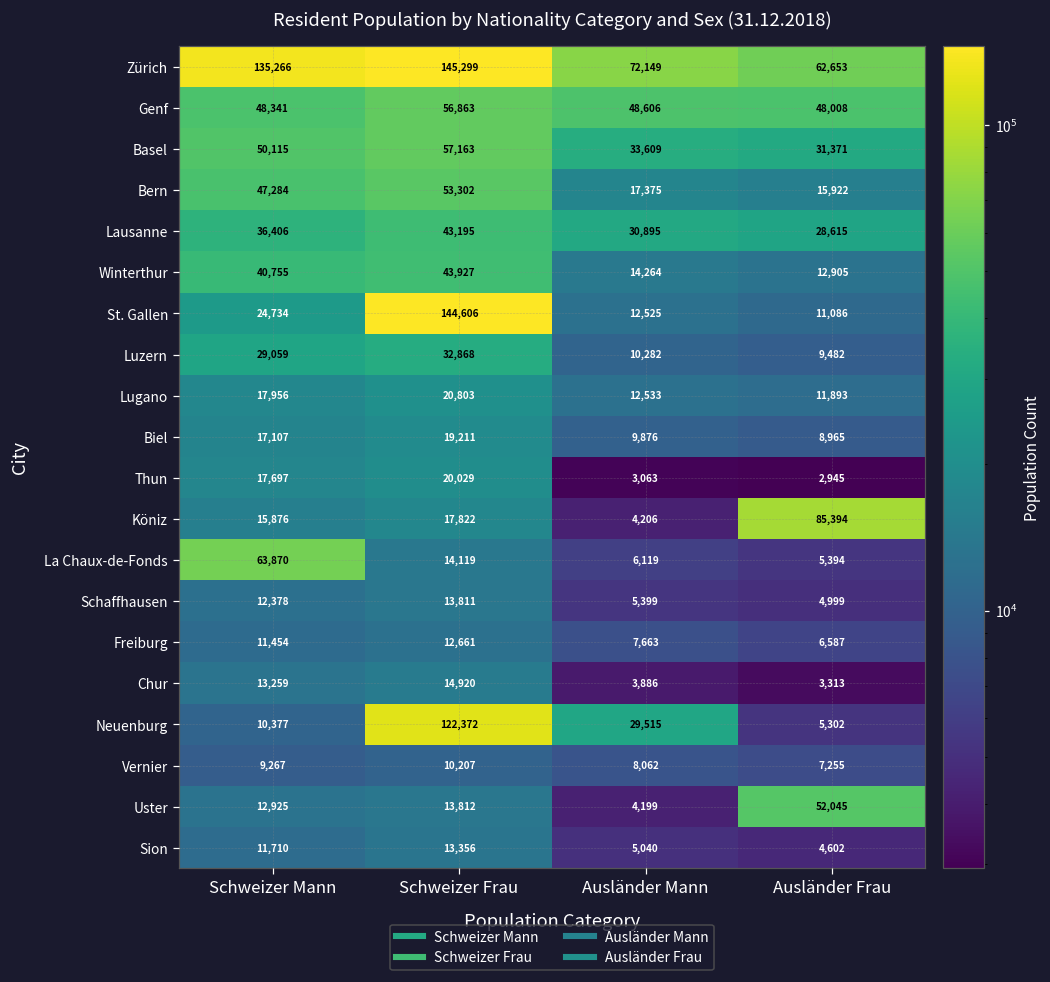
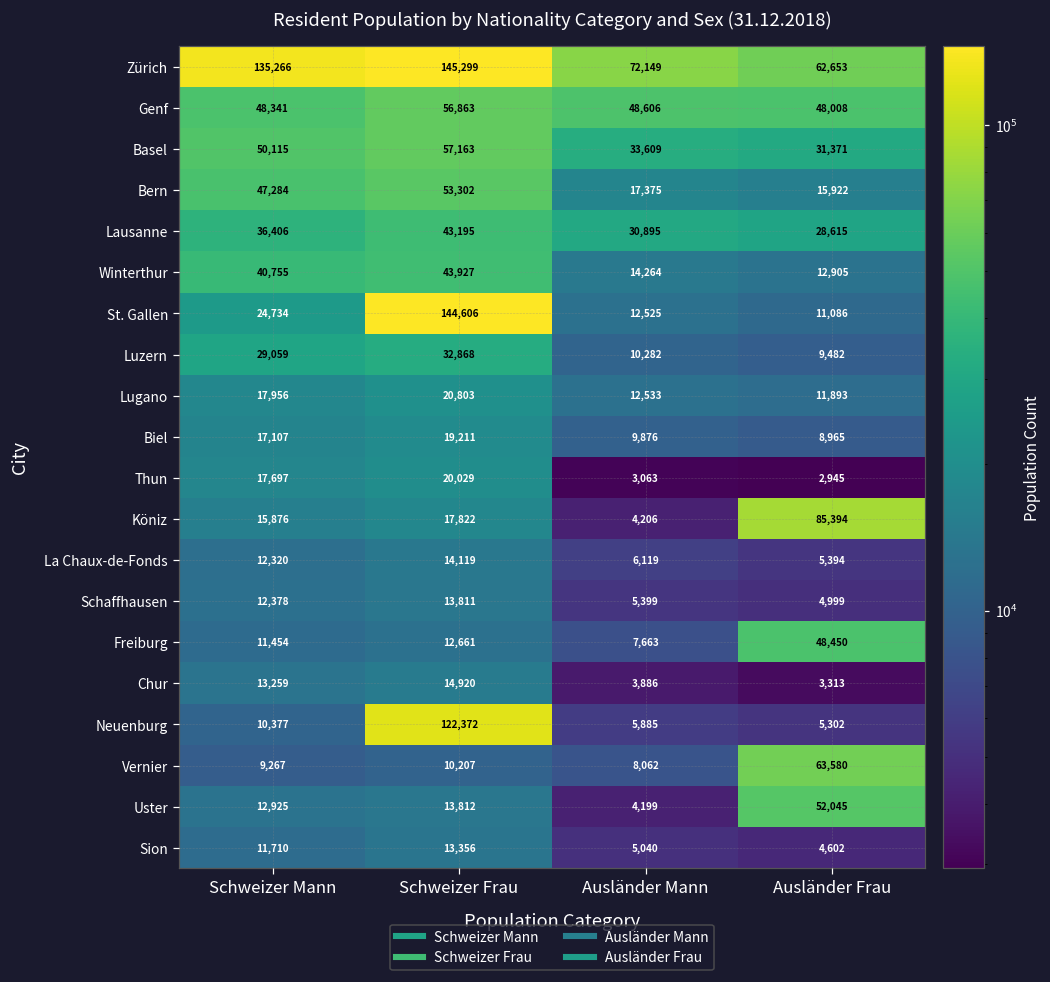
La Chaux-de-Fonds, Schweizer Mann: 63,870 -> 12,320
Freiburg, Ausländer Frau: 6,587 -> 48,450
Neuenburg, Ausländer Mann: 29,515 -> 5,885
Vernier, Ausländer Frau: 7,255 -> 63,580
